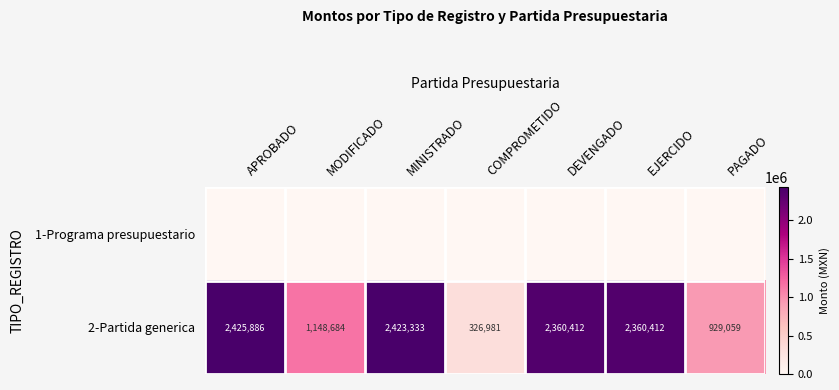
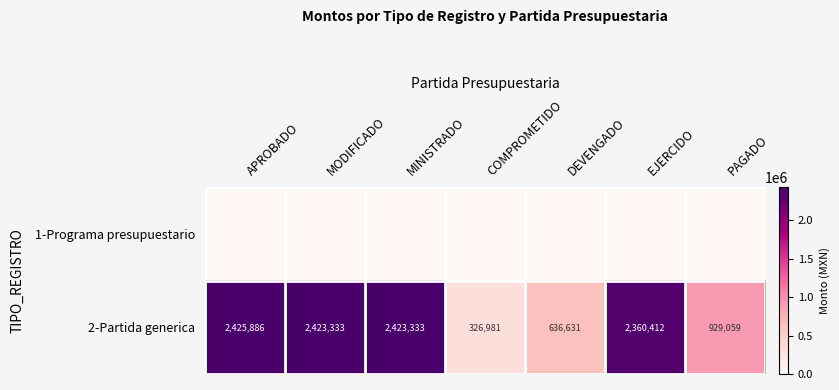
2-Partida generica, MODIFICADO: 1,148,684 -> 2,423,333
2-Partida generica, DEVENGADO: 2,360,412 -> 636,631
